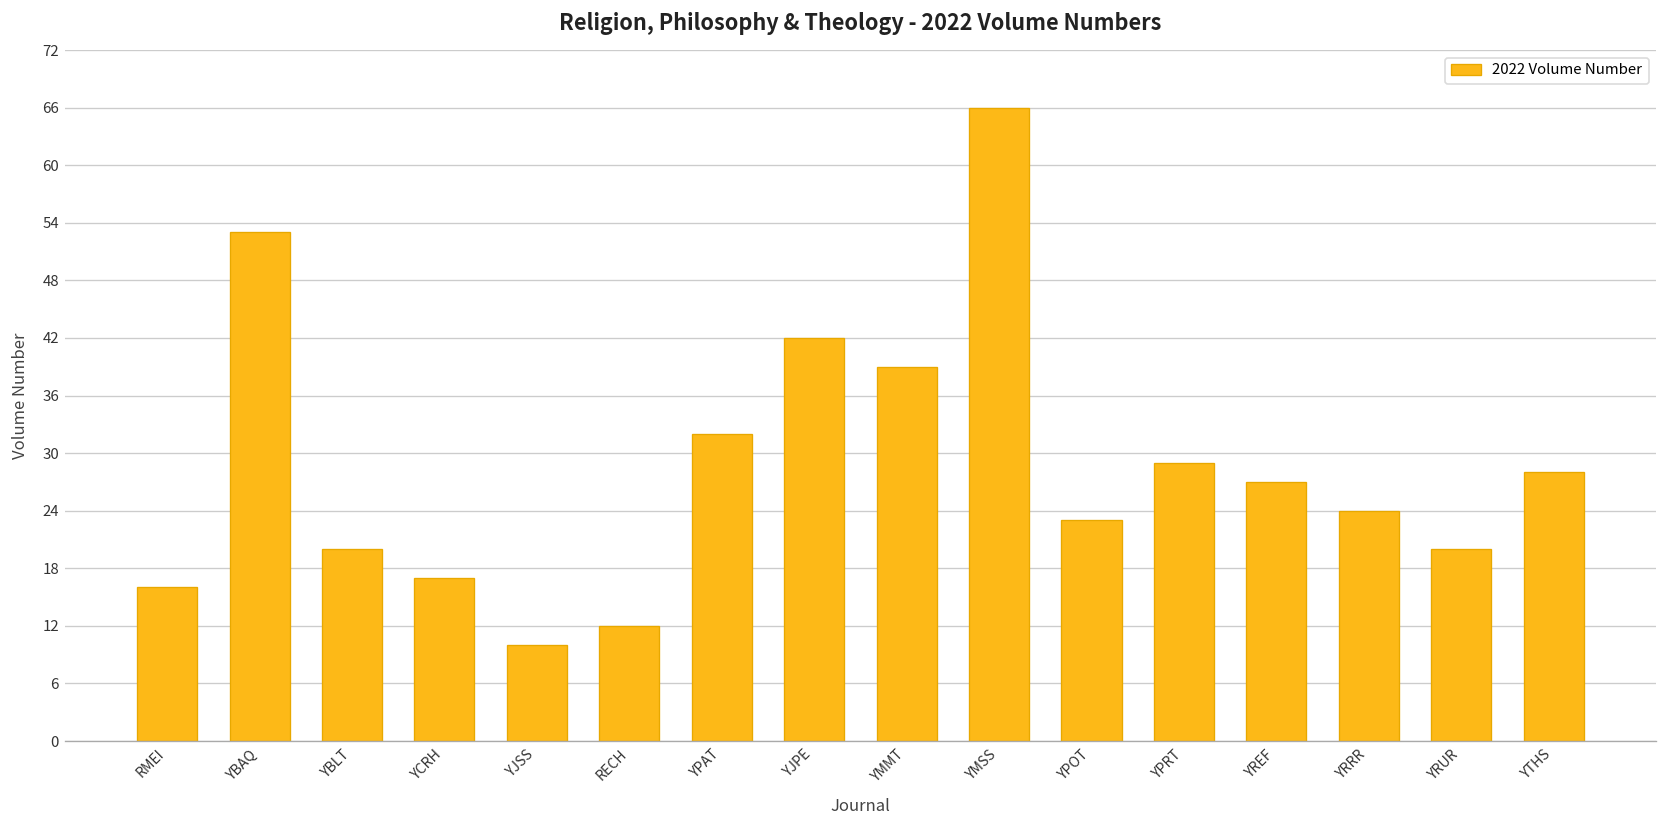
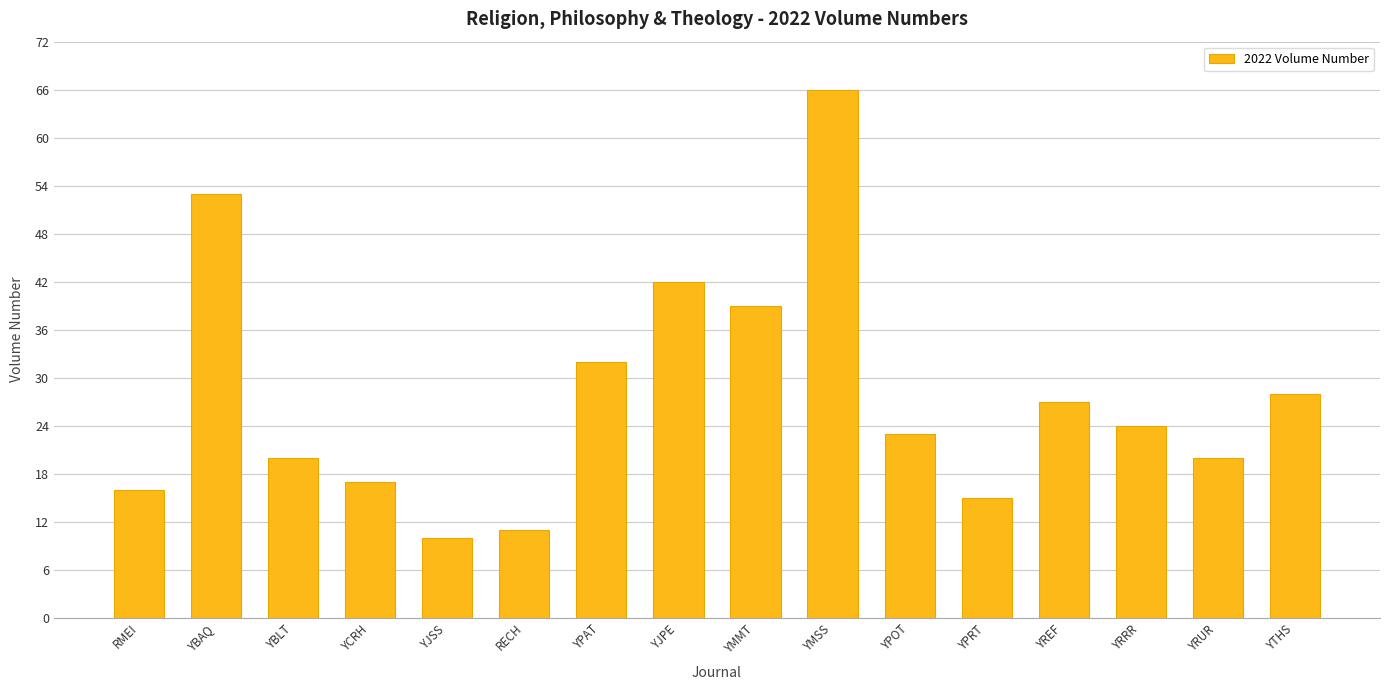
RECH: 12 -> 11
YPRT: 29 -> 15
